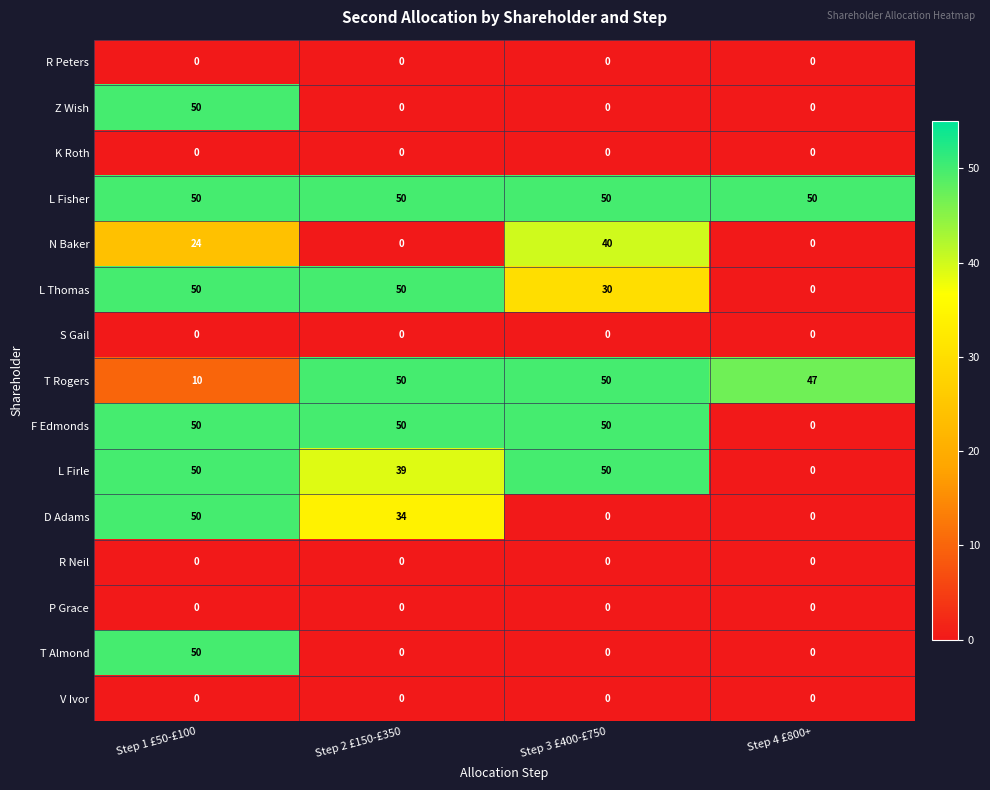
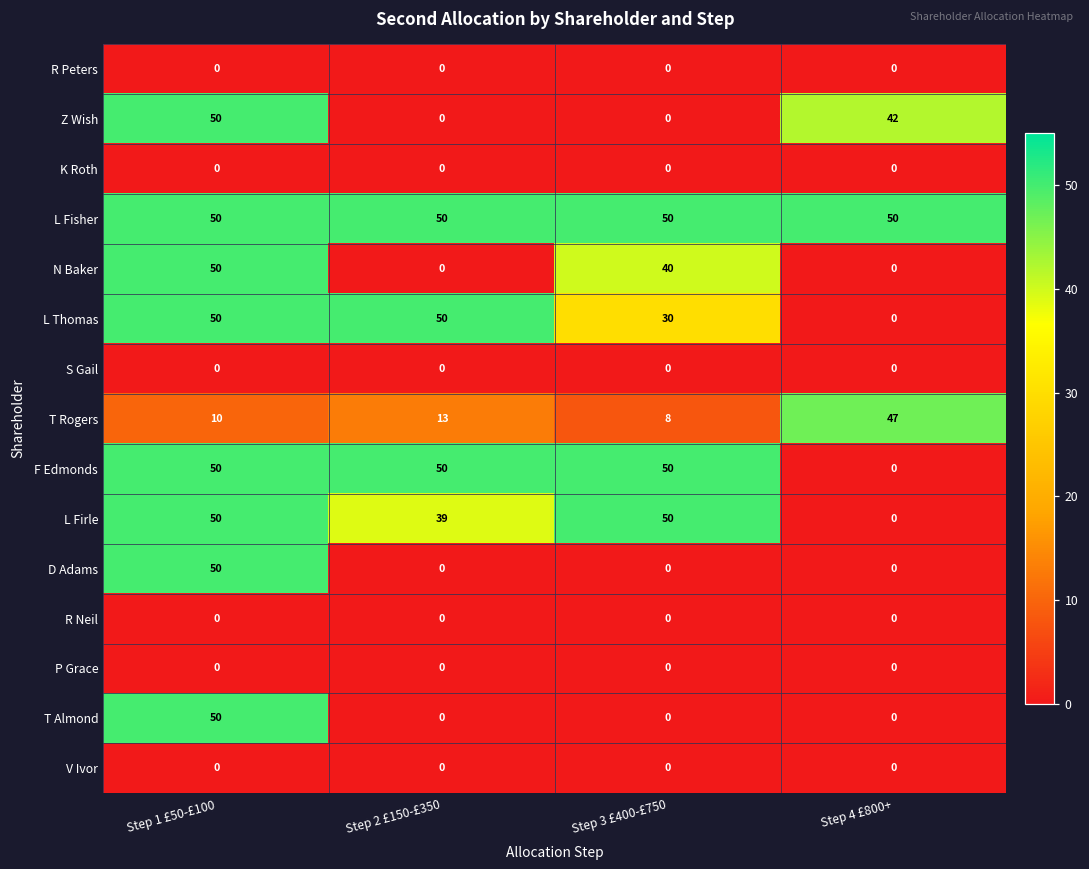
Z Wish, Step 4 £800+: 0 -> 42
N Baker, Step 1 £50-£100: 24 -> 50
T Rogers, Step 2 £150-£350: 50 -> 13
T Rogers, Step 3 £400-£750: 50 -> 8
D Adams, Step 2 £150-£350: 34 -> 0
